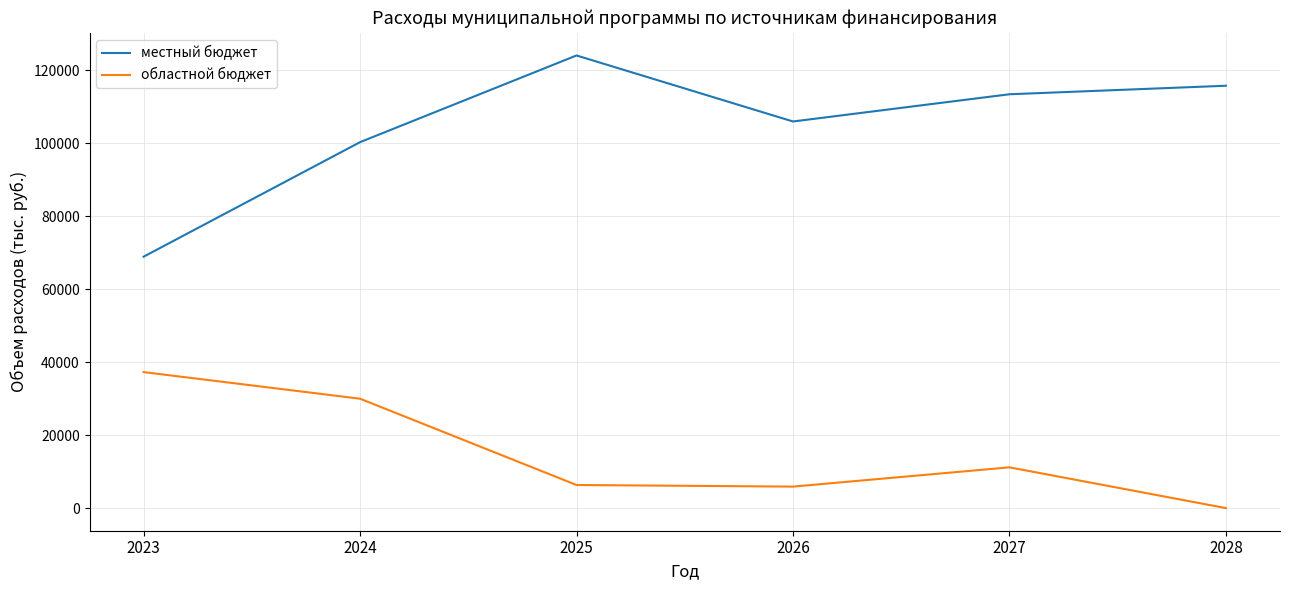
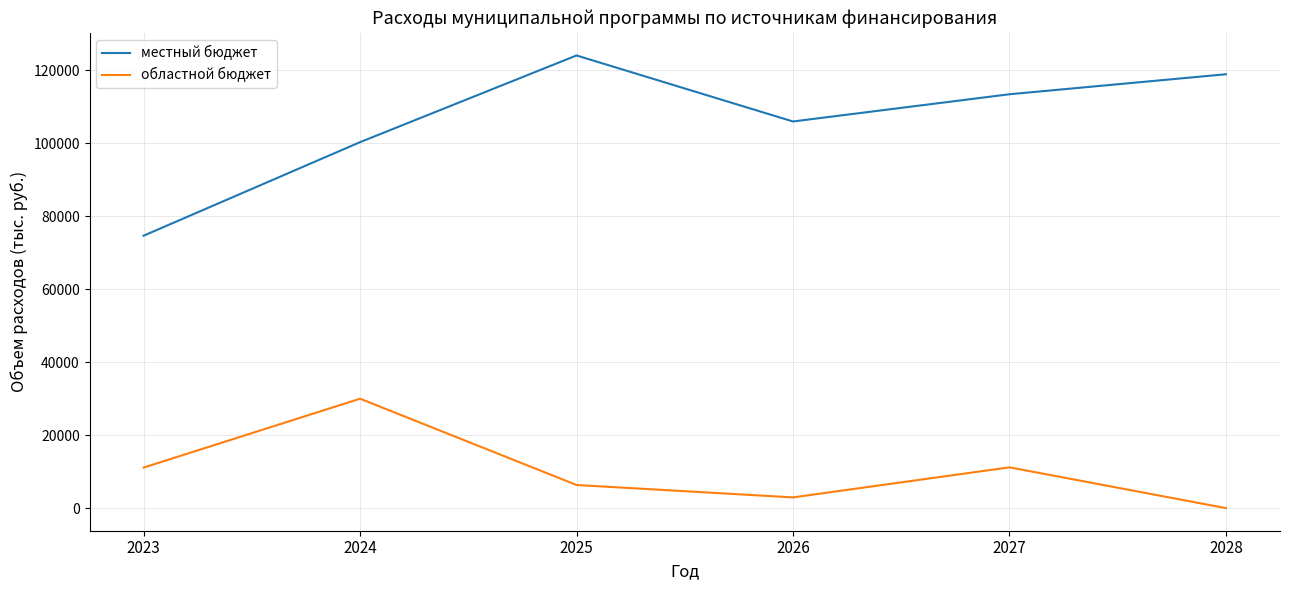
местный бюджет, 2023: 69000 -> 75000
областной бюджет, 2023: 37000 -> 11000
областной бюджет, 2026: 6000 -> 3000
местный бюджет, 2028: 116000 -> 119000
